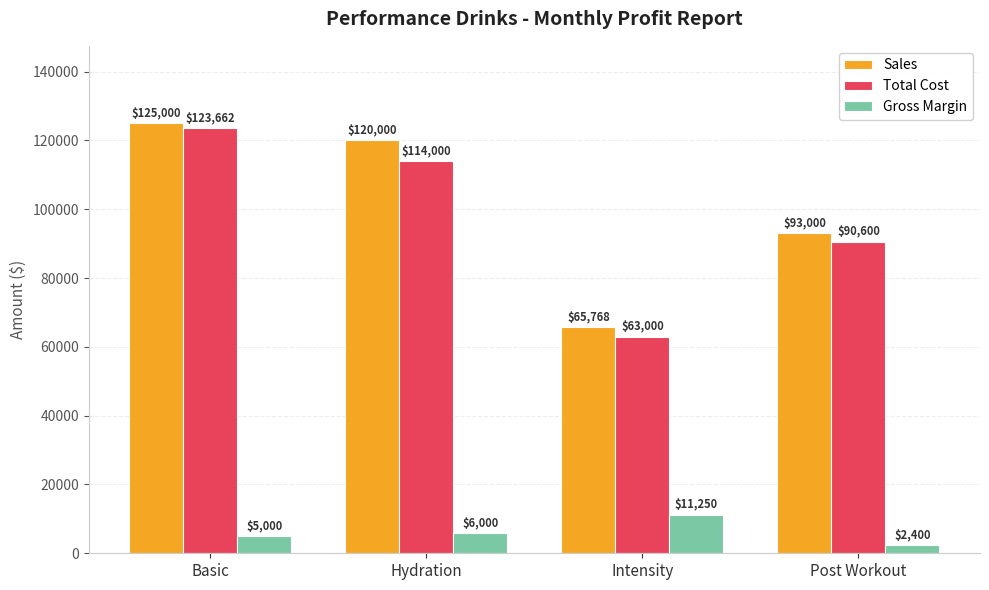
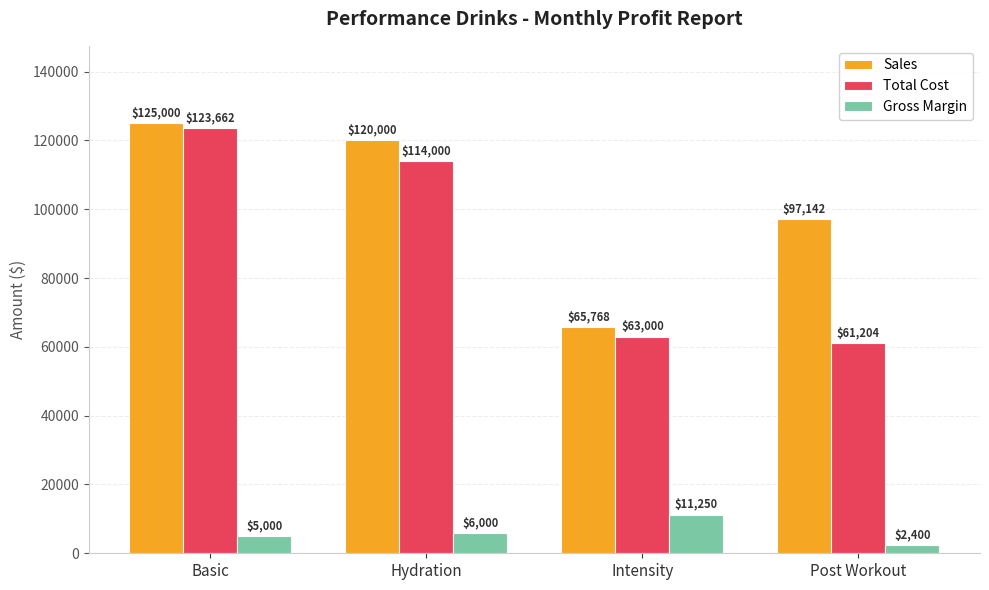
Sales, Post Workout: $93,000 -> $97,142
Total Cost, Post Workout: $90,600 -> $61,204
